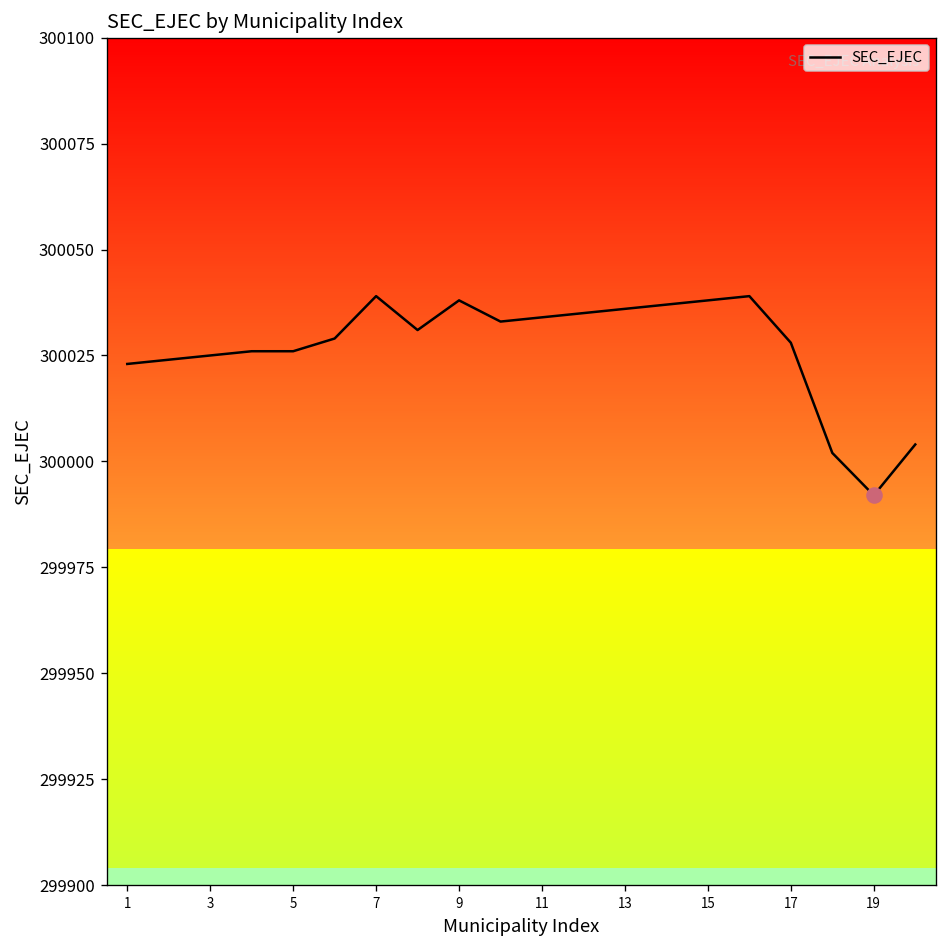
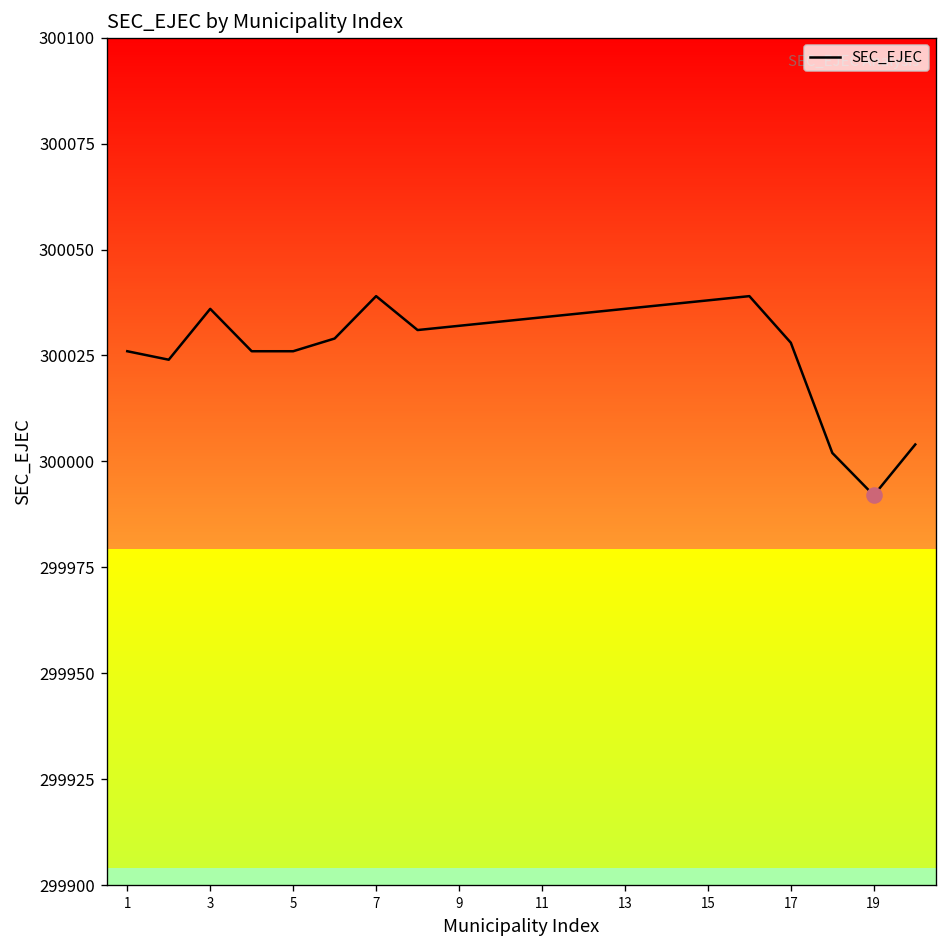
SEC_EJEC, 1: 300023 -> 300026
SEC_EJEC, 3: 300025 -> 300036
SEC_EJEC, 9: 300038 -> 300032
